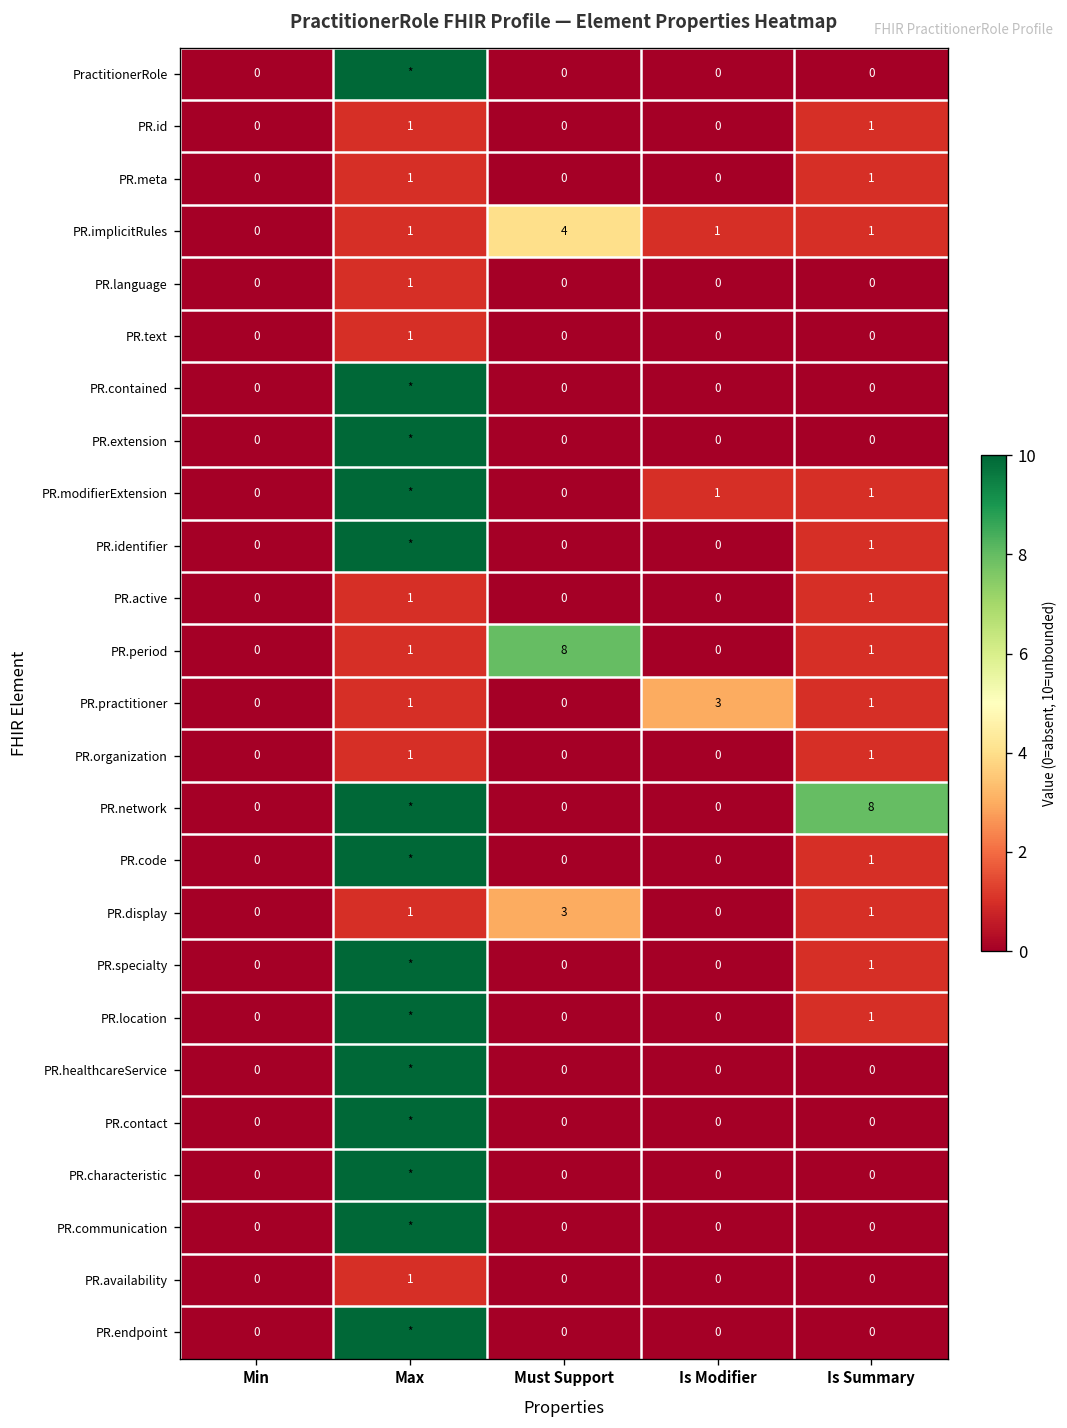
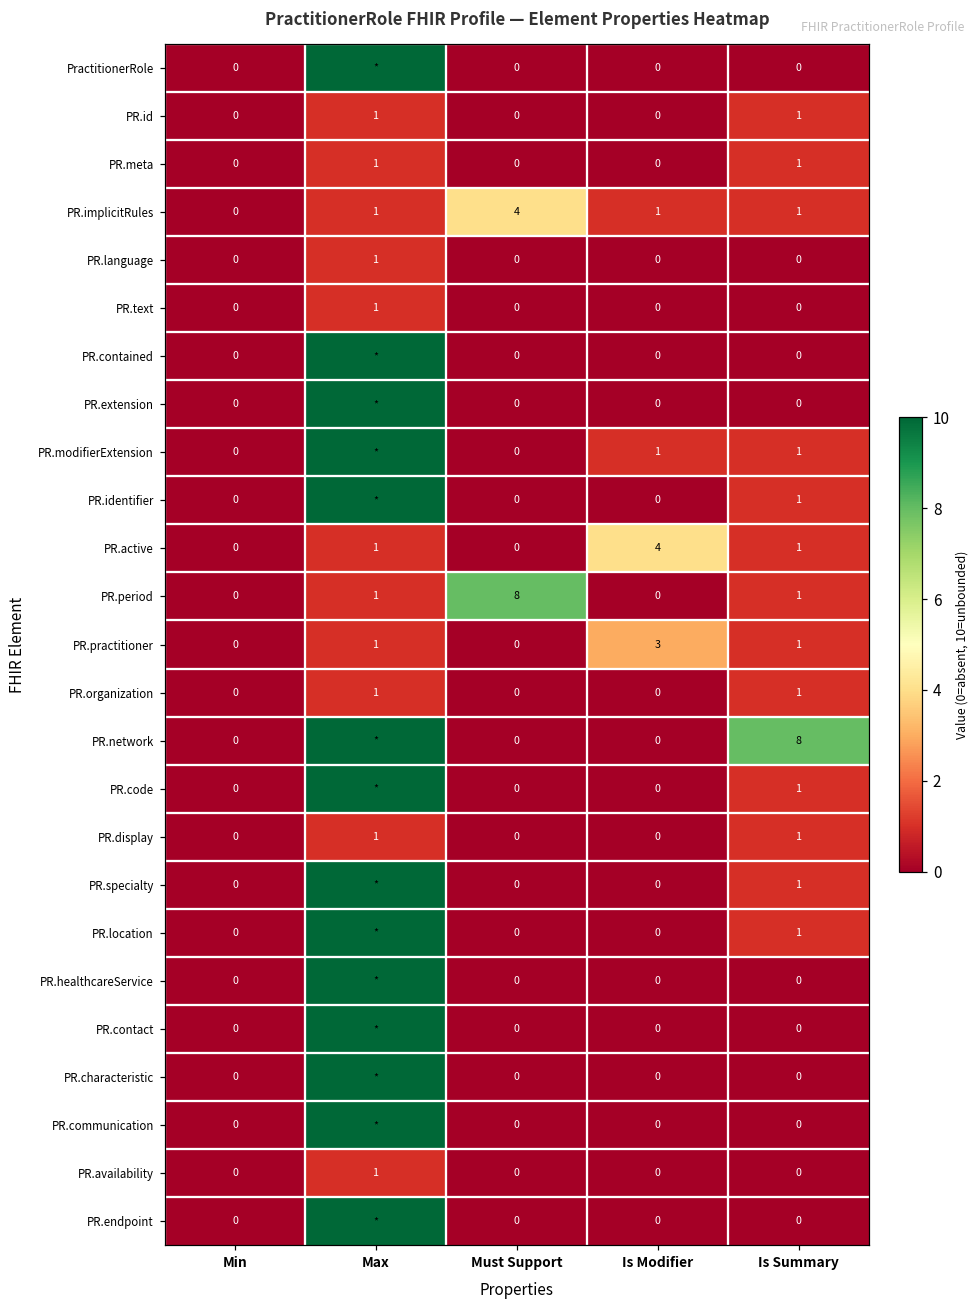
PR.active, Is Modifier: 0 -> 4
PR.display, Must Support: 3 -> 0
